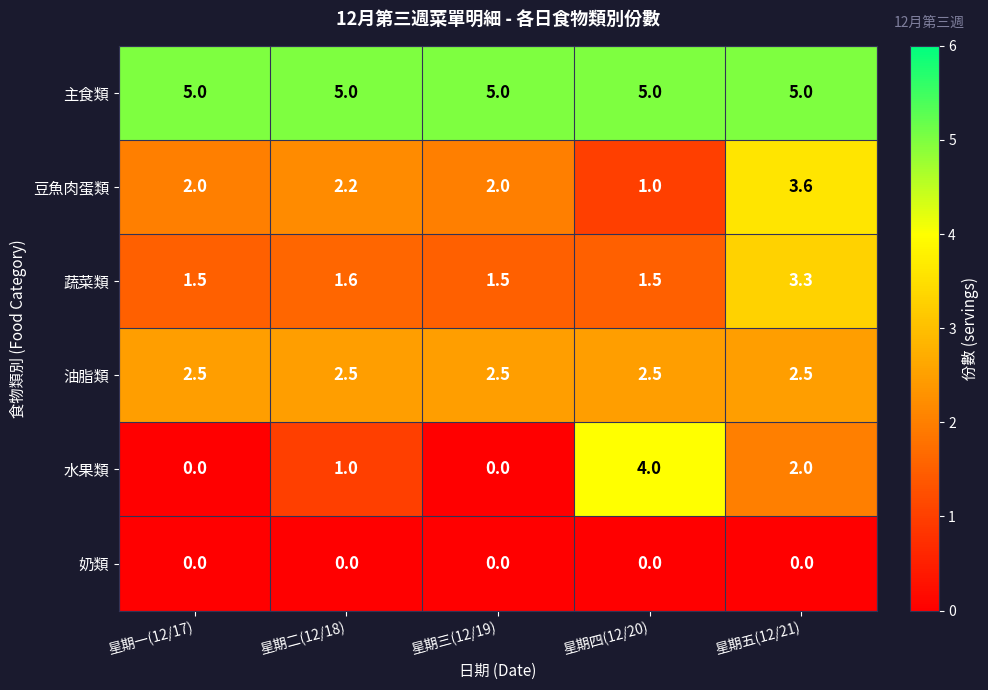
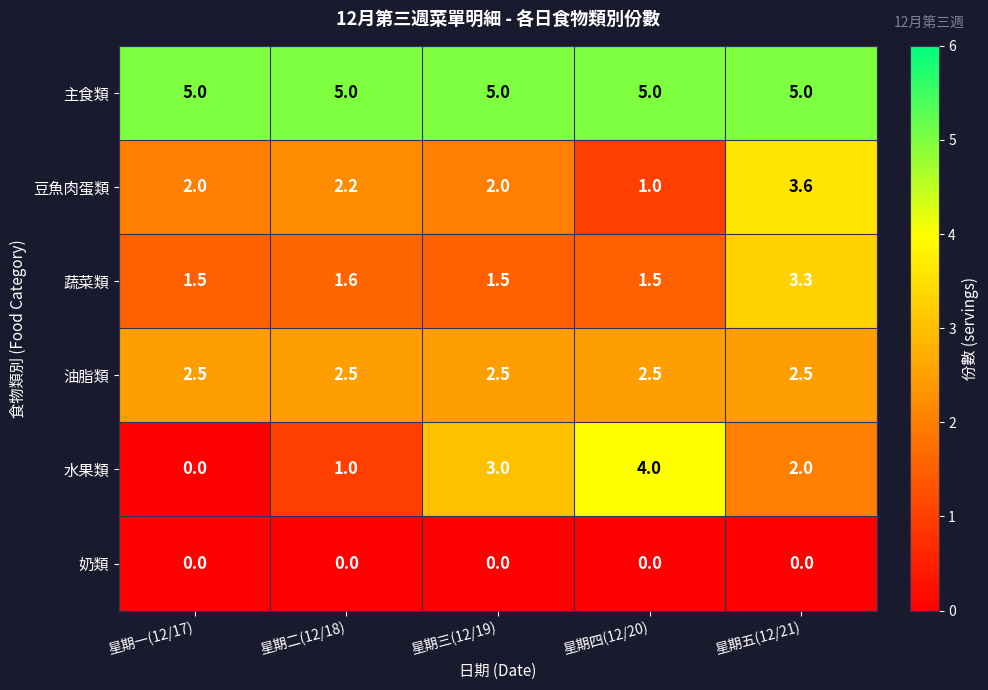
水果類, 星期三(12/19): 0.0 -> 3.0
